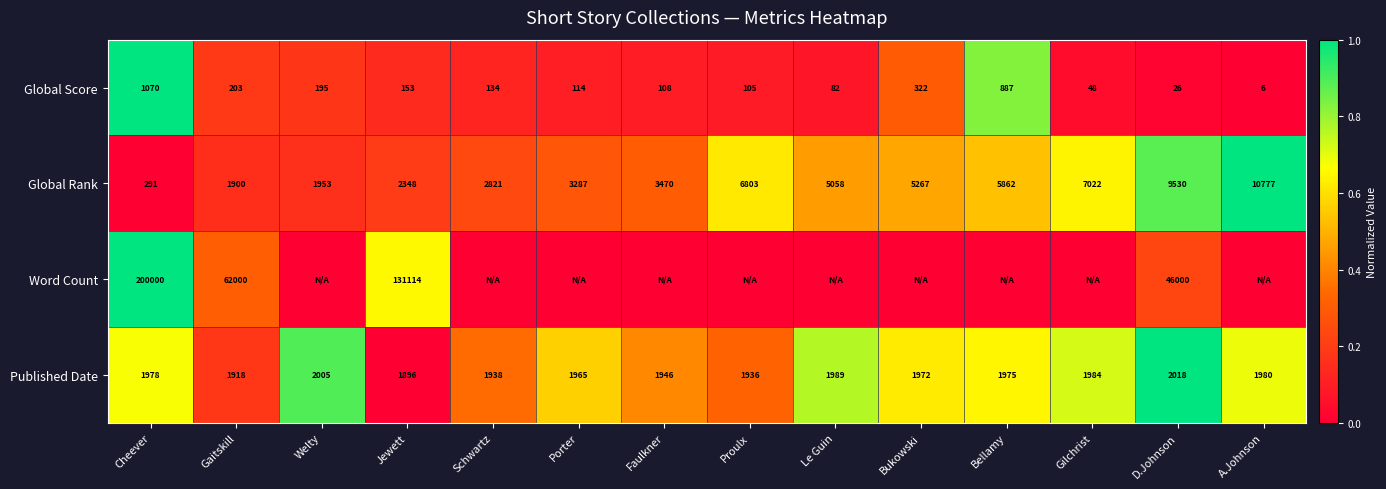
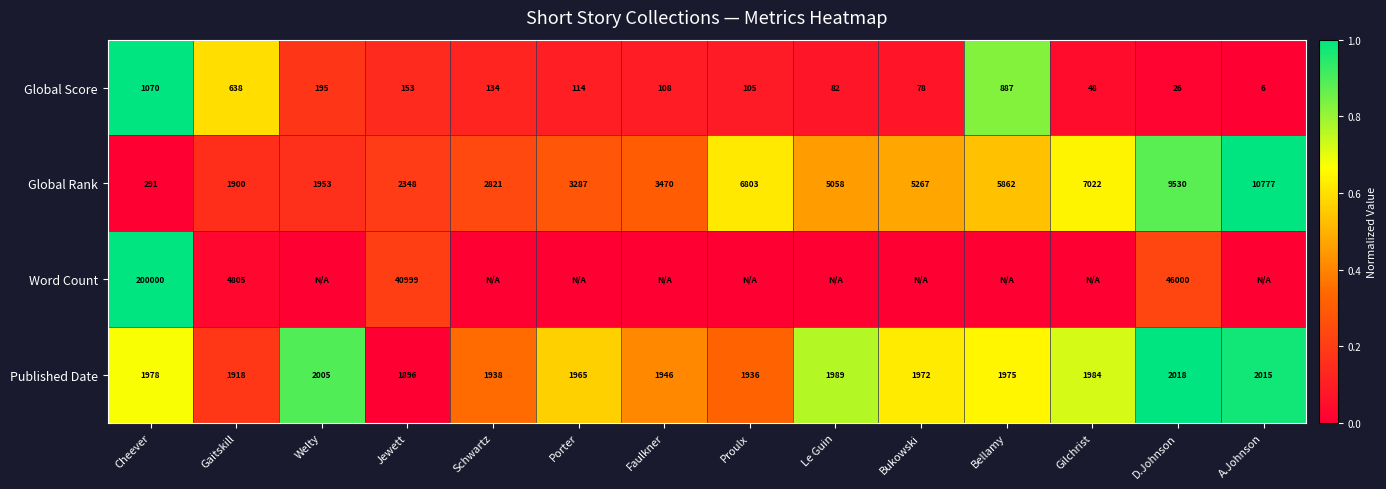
Global Score, Gaitskill: 203 -> 638
Global Score, Bukowski: 322 -> 78
Word Count, Gaitskill: 62000 -> 4805
Word Count, Jewett: 131114 -> 40999
Published Date, A.Johnson: 1980 -> 2015
